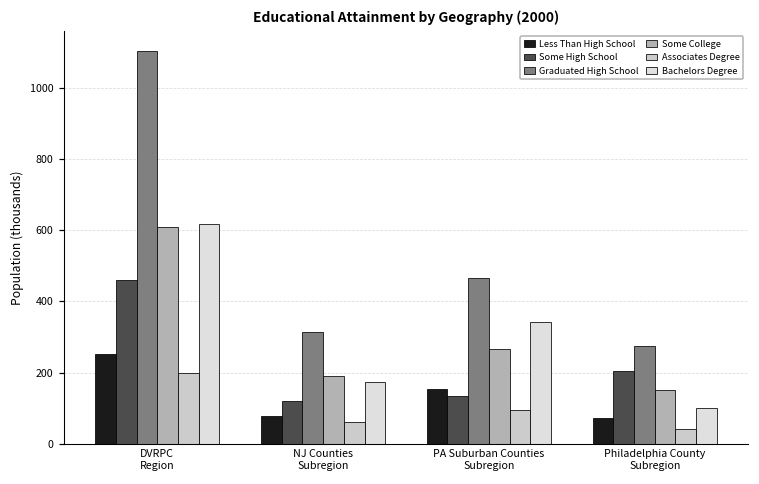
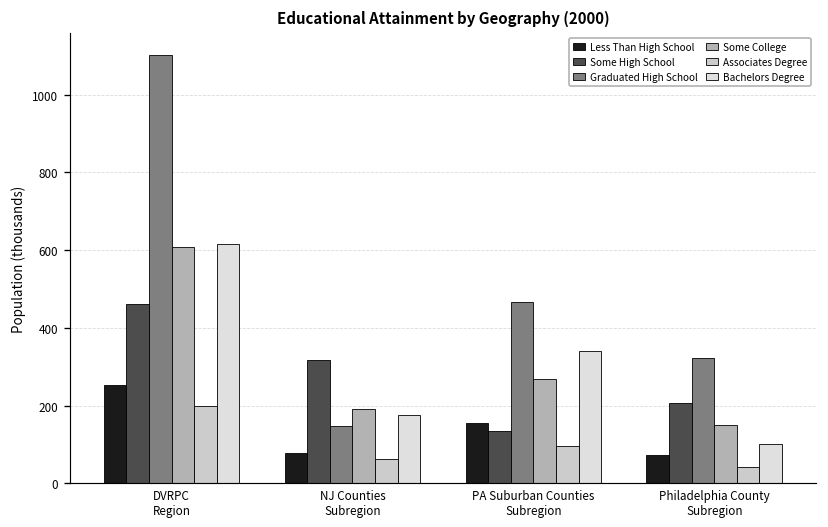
Some High School, NJ Counties Subregion: 120 -> 320
Graduated High School, NJ Counties Subregion: 320 -> 150
Graduated High School, Philadelphia County Subregion: 280 -> 320
